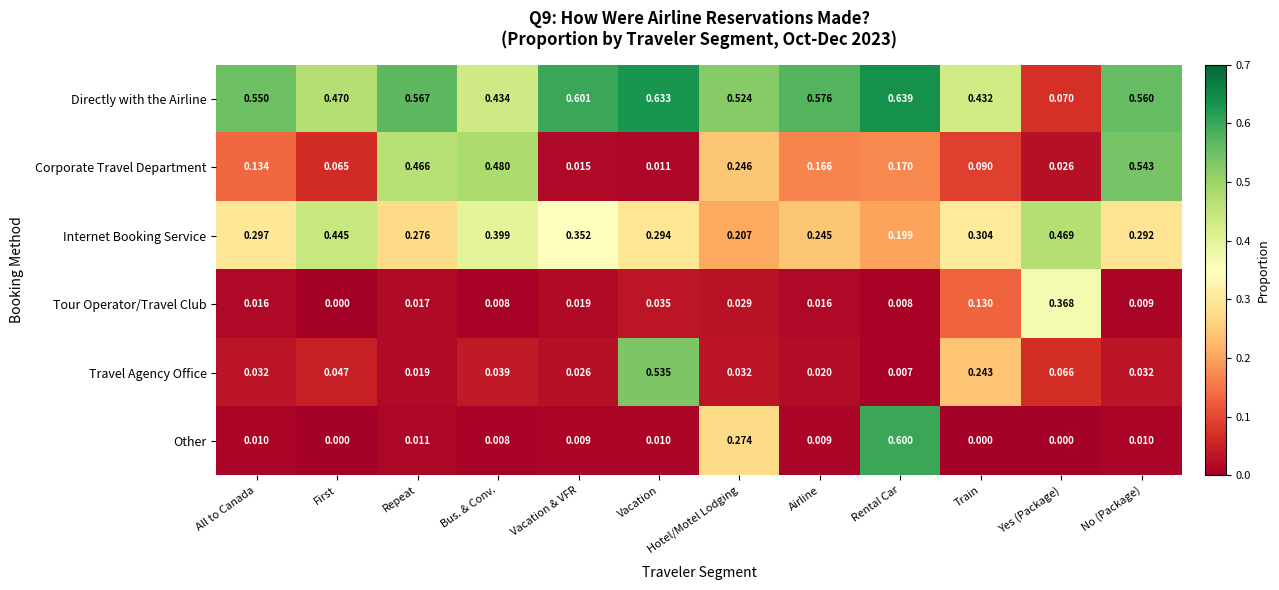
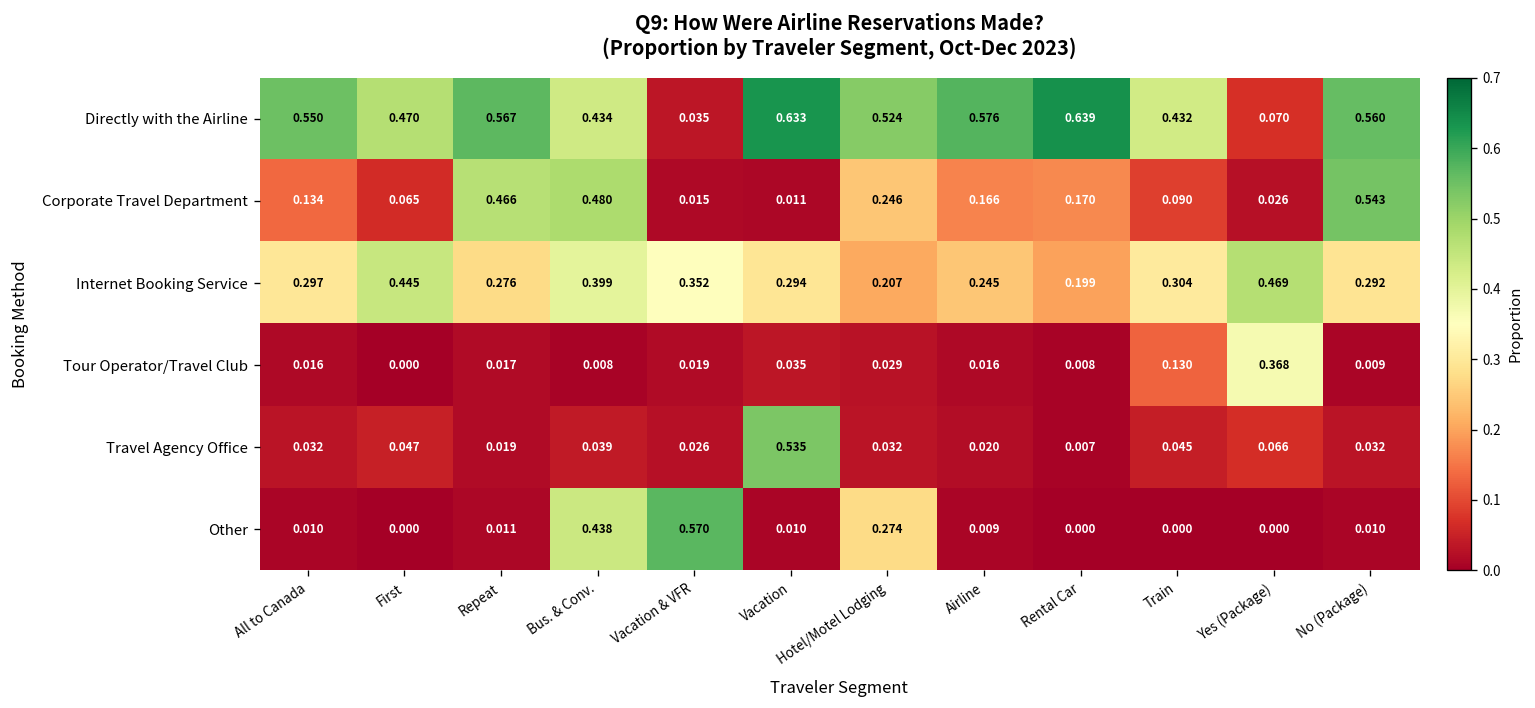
Directly with the Airline, Vacation & VFR: 0.601 -> 0.035
Travel Agency Office, Train: 0.243 -> 0.045
Other, Bus. & Conv.: 0.008 -> 0.438
Other, Vacation & VFR: 0.009 -> 0.570
Other, Rental Car: 0.600 -> 0.000
